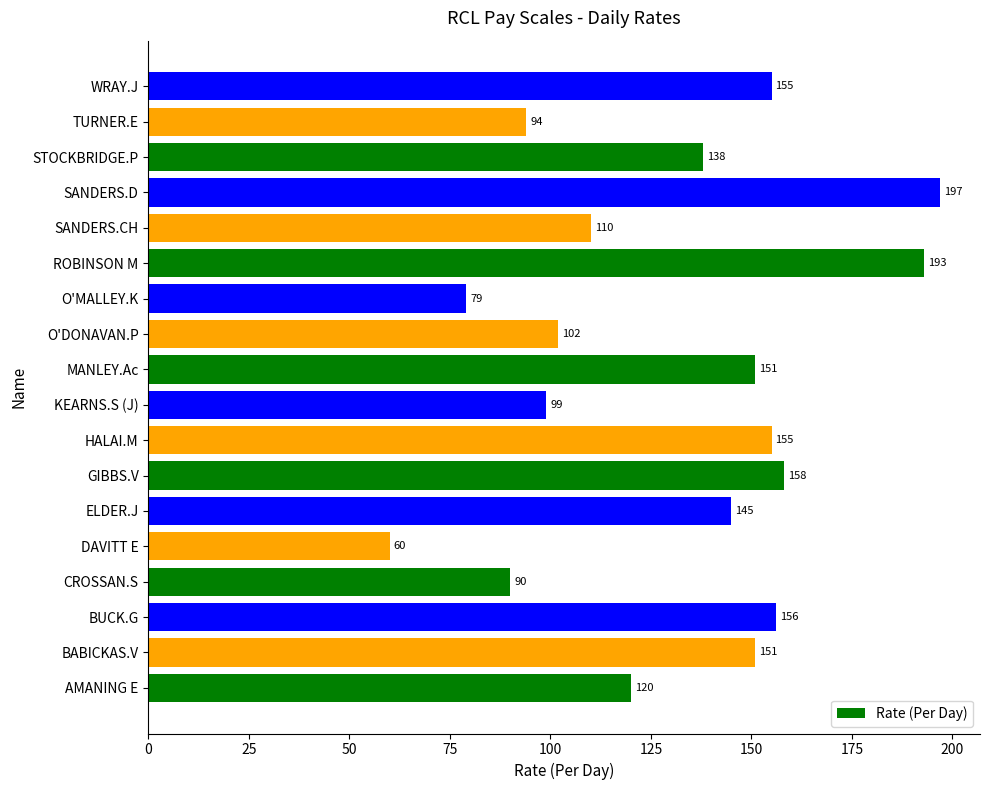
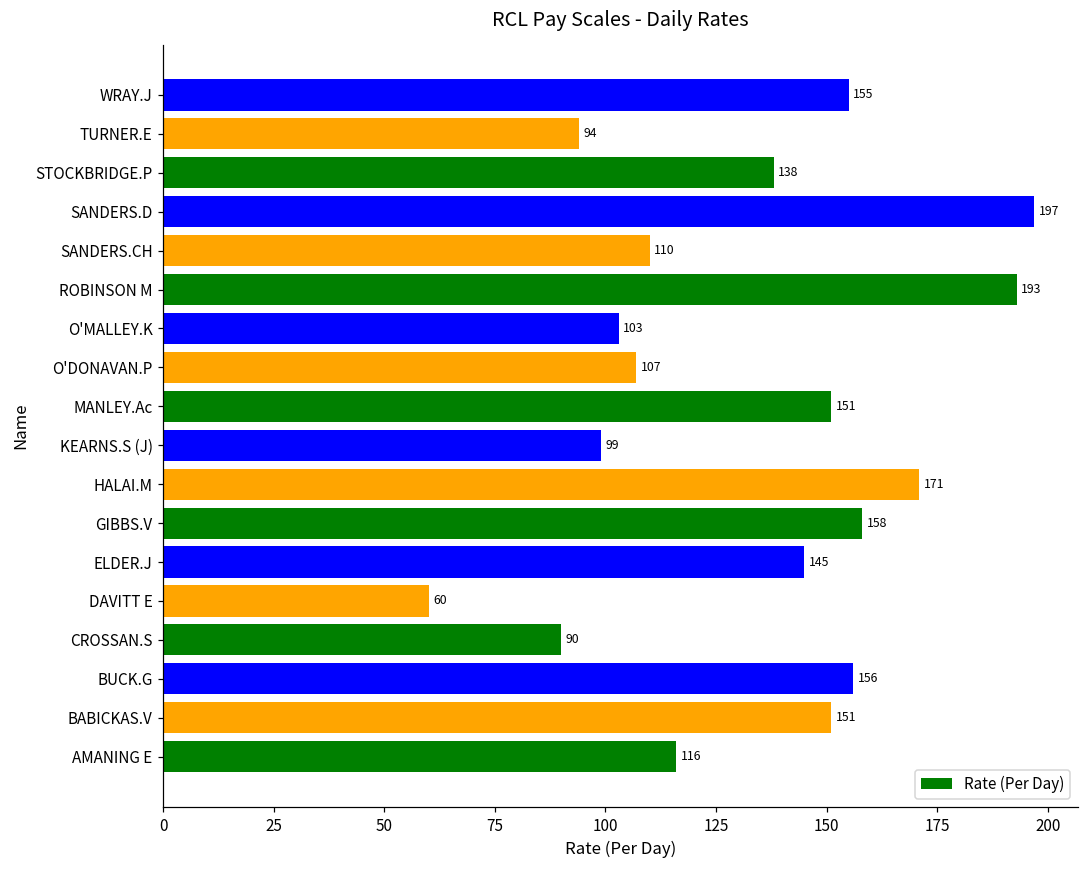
O'MALLEY.K: 79 -> 103
O'DONAVAN.P: 102 -> 107
HALAI.M: 155 -> 171
AMANING E: 120 -> 116
